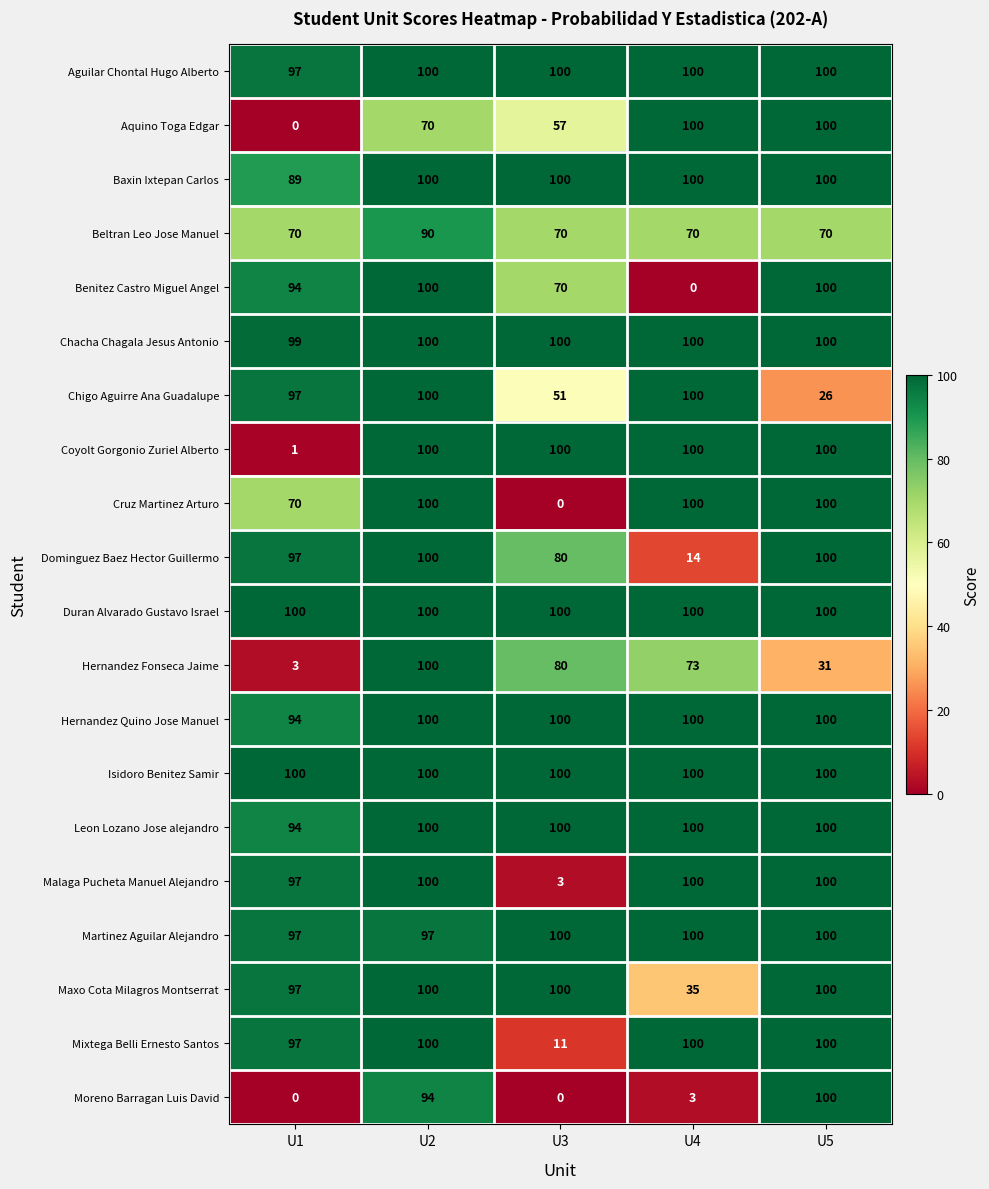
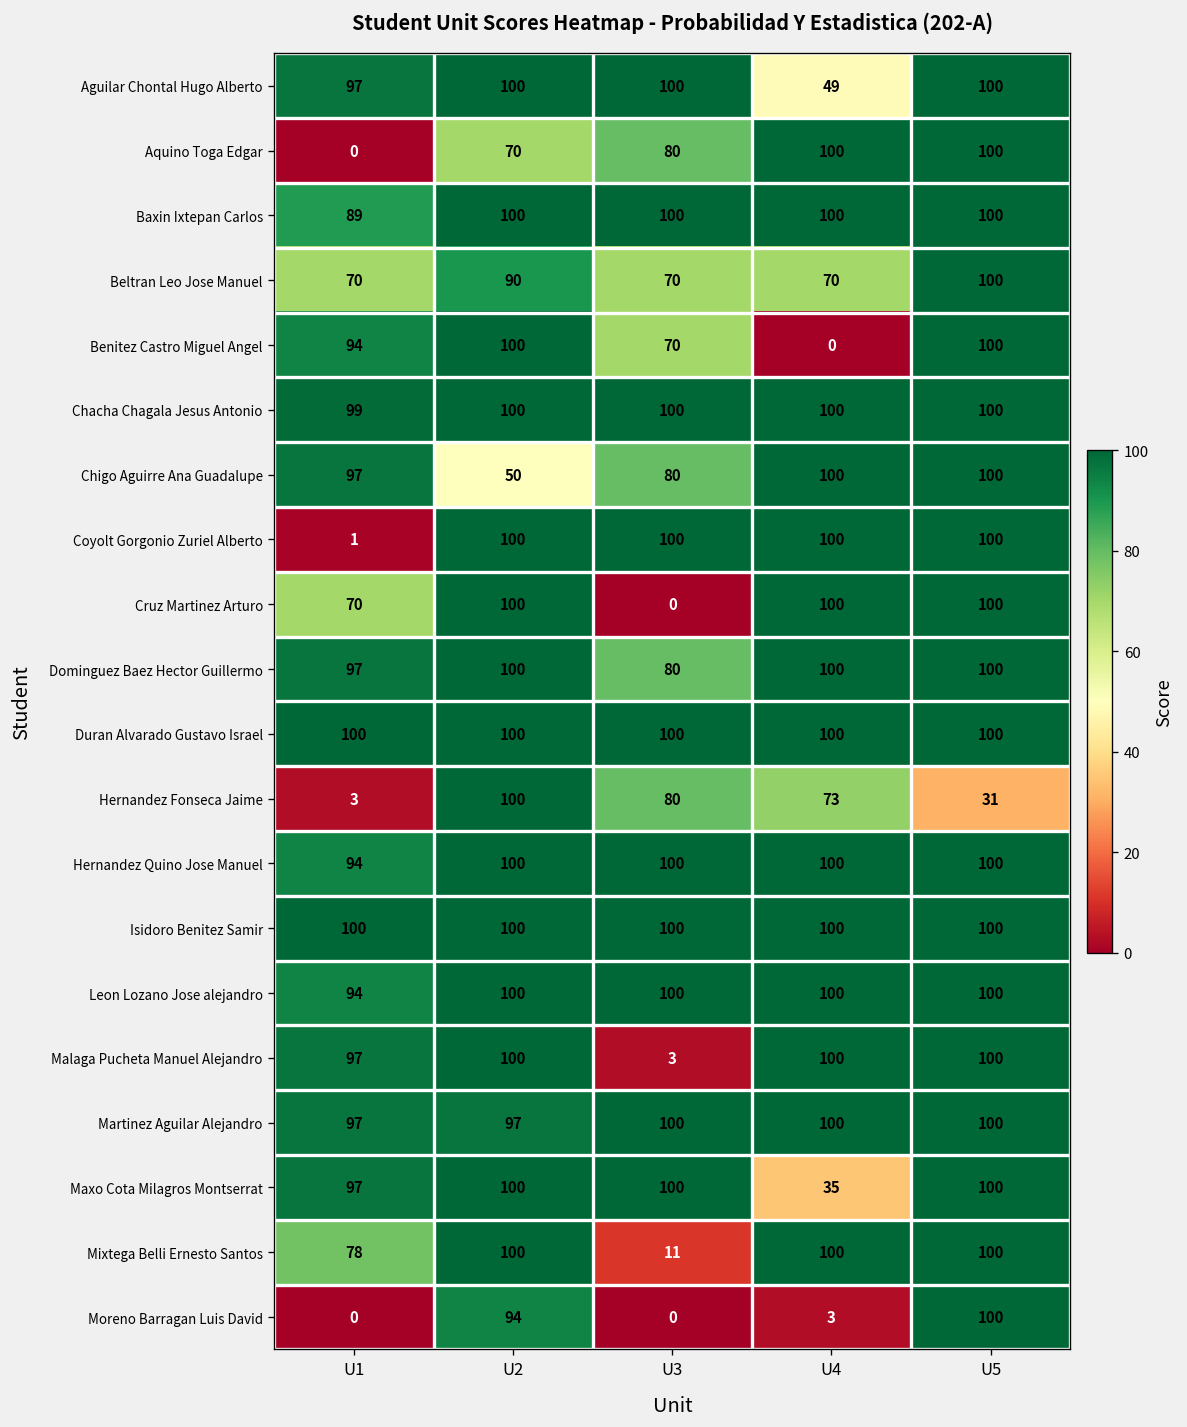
Aguilar Chontal Hugo Alberto, U4: 100 -> 49
Aquino Toga Edgar, U3: 57 -> 80
Beltran Leo Jose Manuel, U5: 70 -> 100
Chigo Aguirre Ana Guadalupe, U2: 100 -> 50
Chigo Aguirre Ana Guadalupe, U3: 51 -> 80
Chigo Aguirre Ana Guadalupe, U5: 26 -> 100
Dominguez Baez Hector Guillermo, U4: 14 -> 100
Mixtega Belli Ernesto Santos, U1: 97 -> 78
